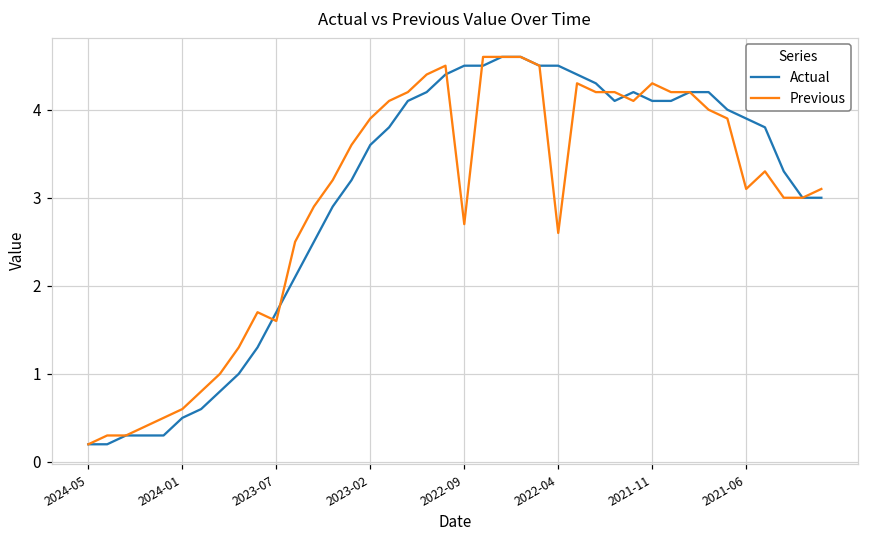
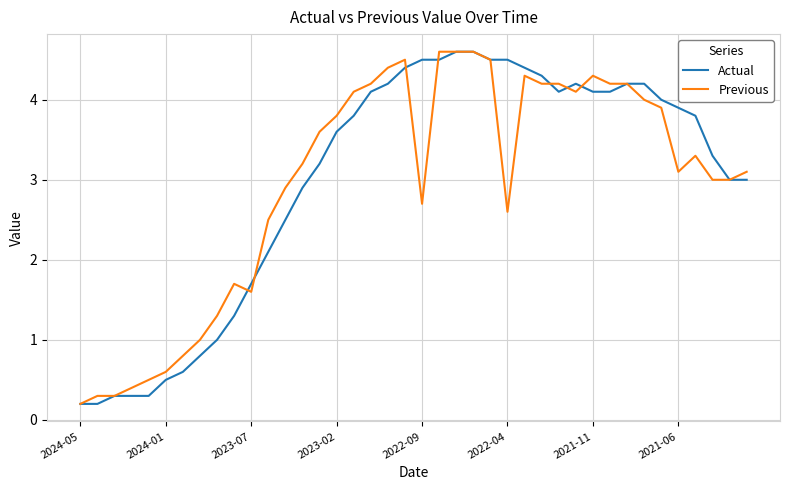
Previous, 2023-02: 3.9 -> 3.8
